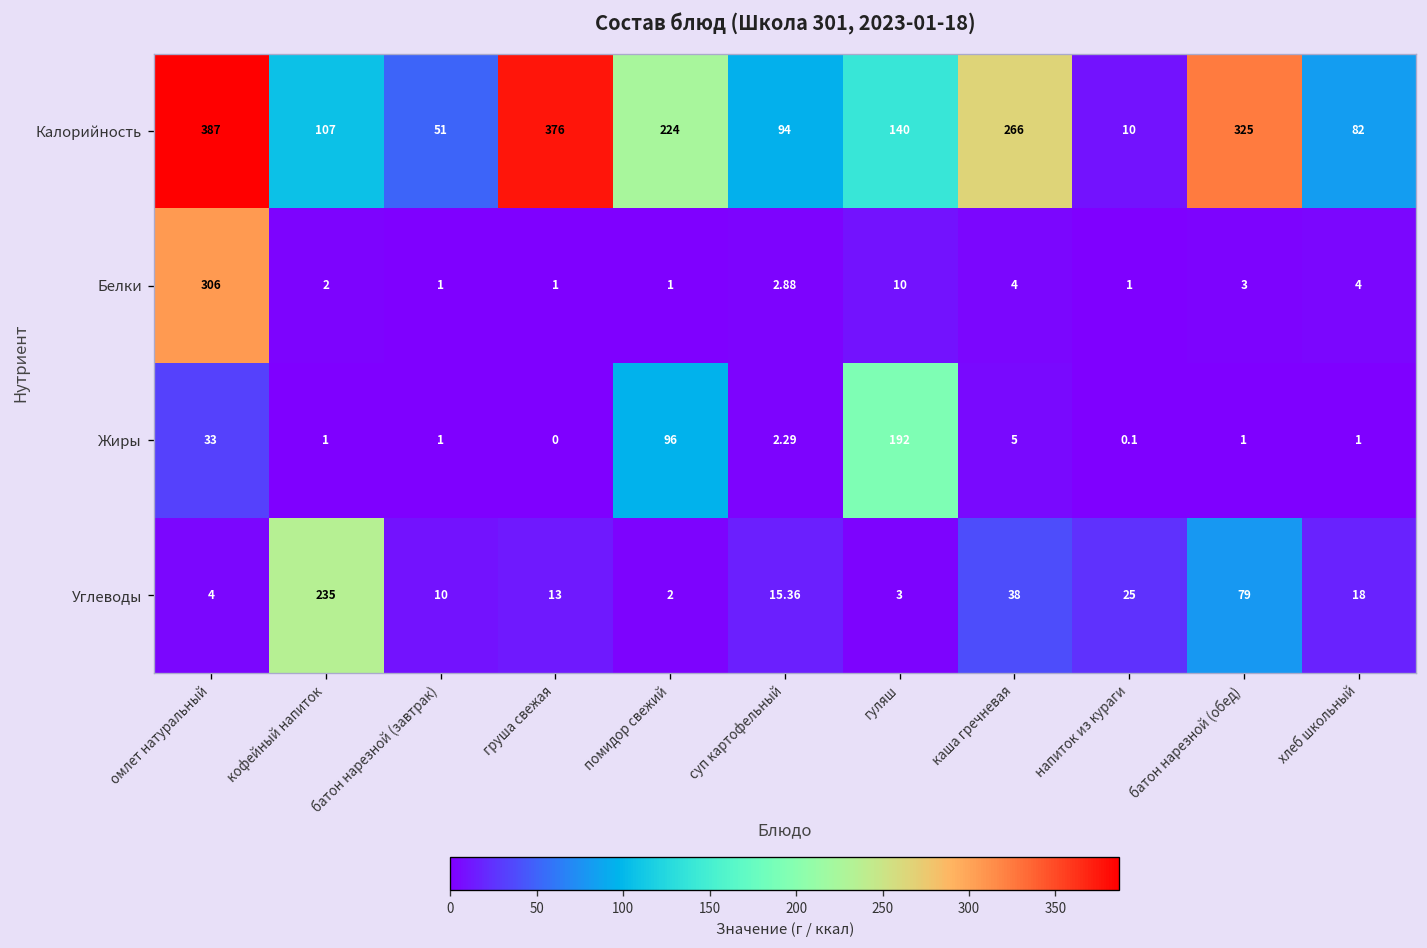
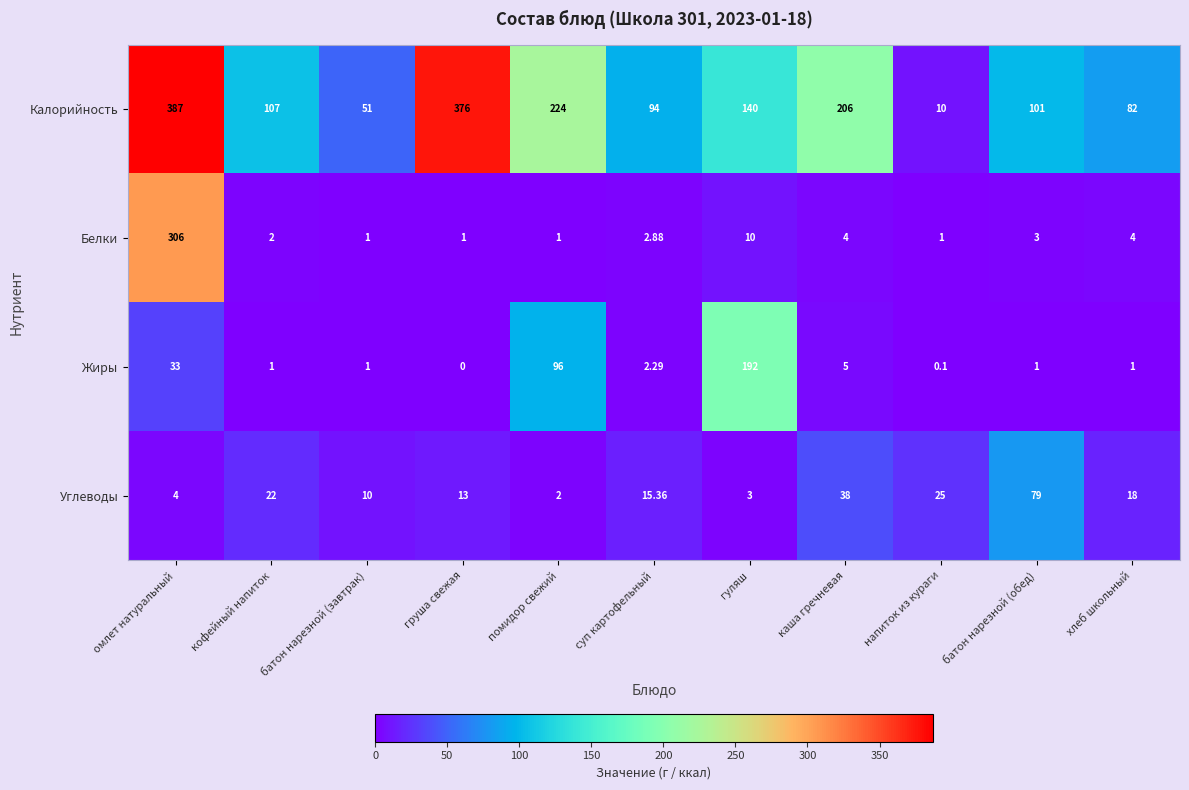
Калорийность, каша гречневая: 266 -> 206
Калорийность, батон нарезной (обед): 325 -> 101
Углеводы, кофейный напиток: 235 -> 22
